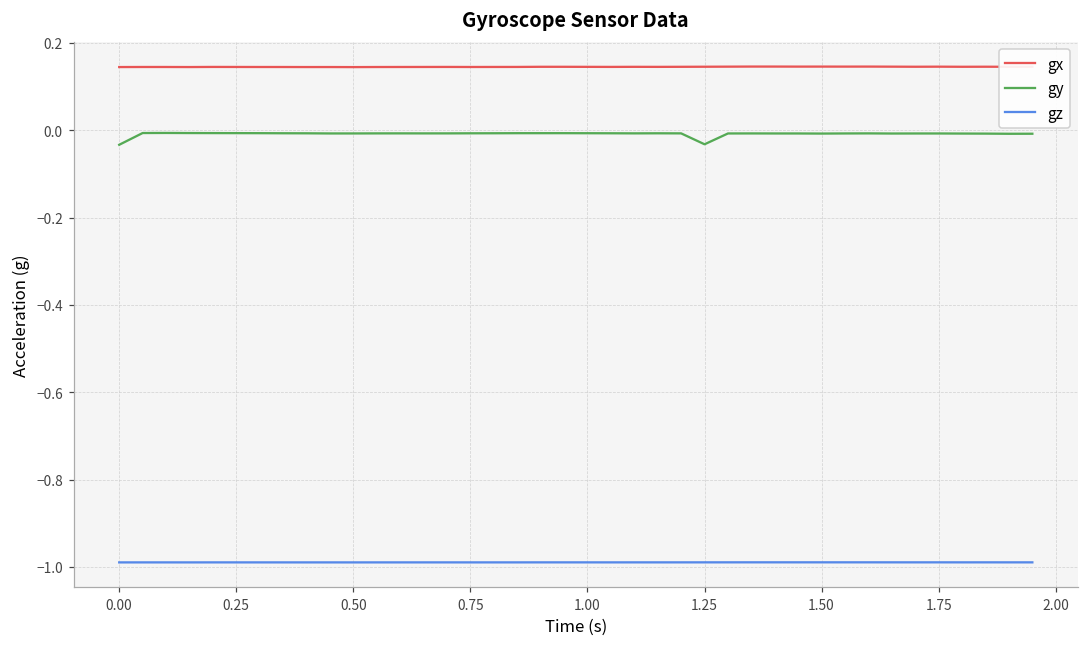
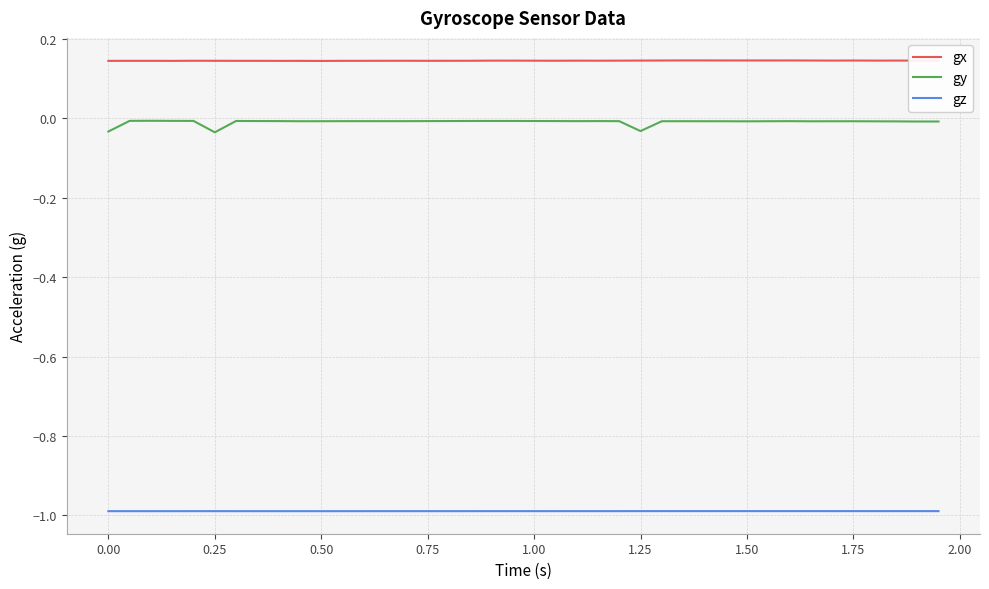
gy, 0.25: -0.01 -> -0.04
